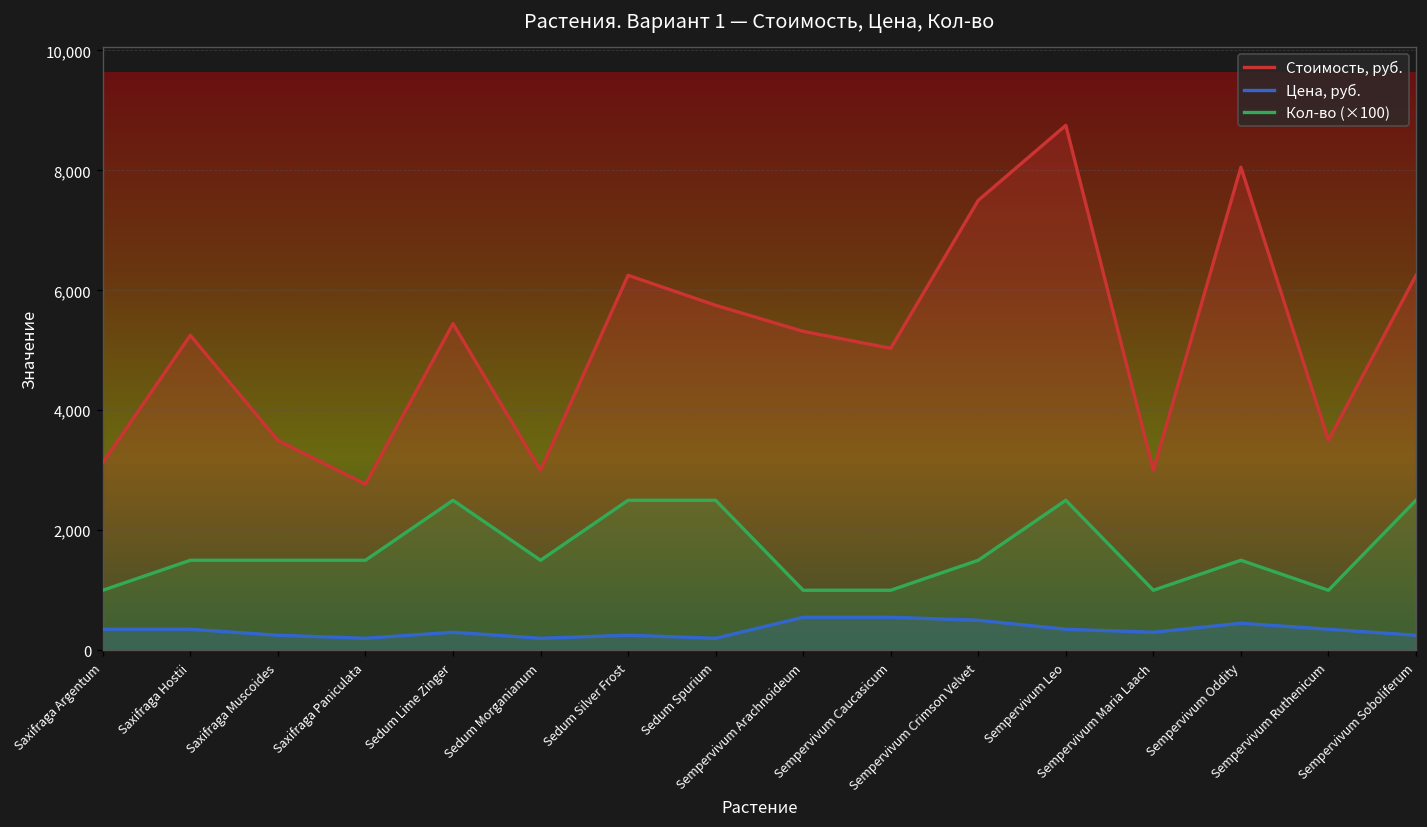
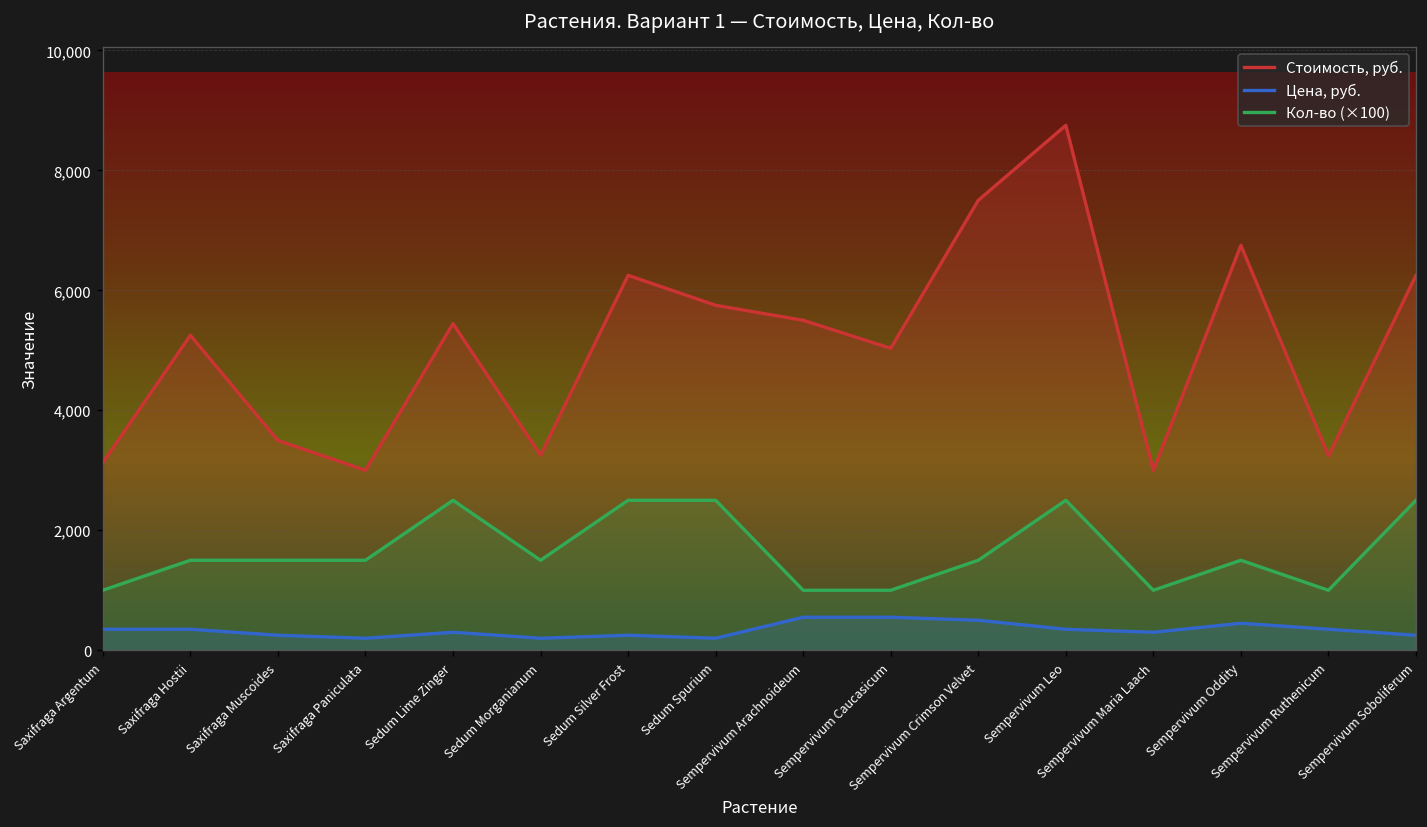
Стоимость, руб., Saxifraga Paniculata: 2,800 -> 3,000
Стоимость, руб., Sedum Morganianum: 3,000 -> 3,300
Стоимость, руб., Sempervivum Arachnoideum: 5,300 -> 5,500
Стоимость, руб., Sempervivum Oddity: 8,100 -> 6,800
Стоимость, руб., Sempervivum Ruthenicum: 3,500 -> 3,200
